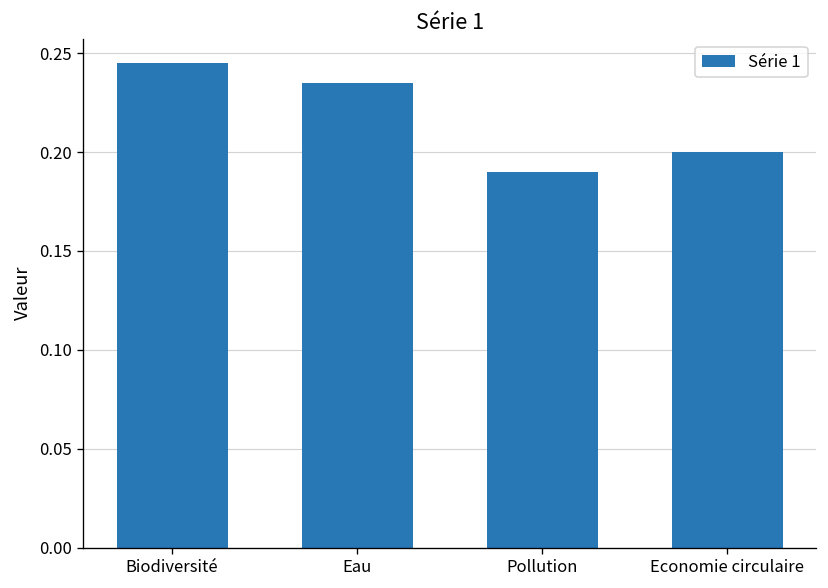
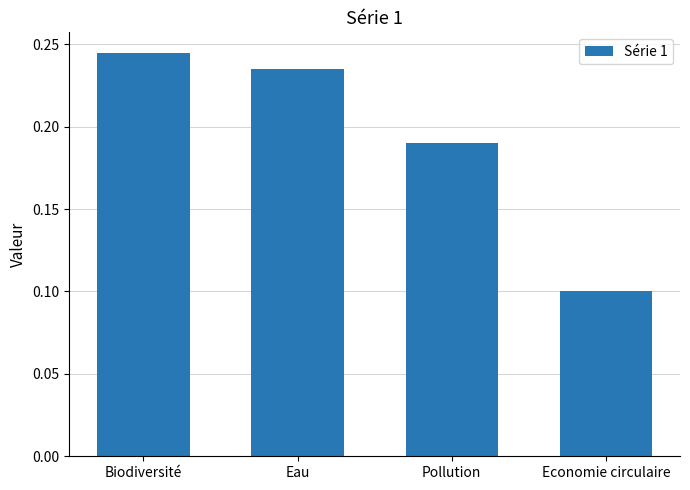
Economie circulaire: 0.2 -> 0.1
